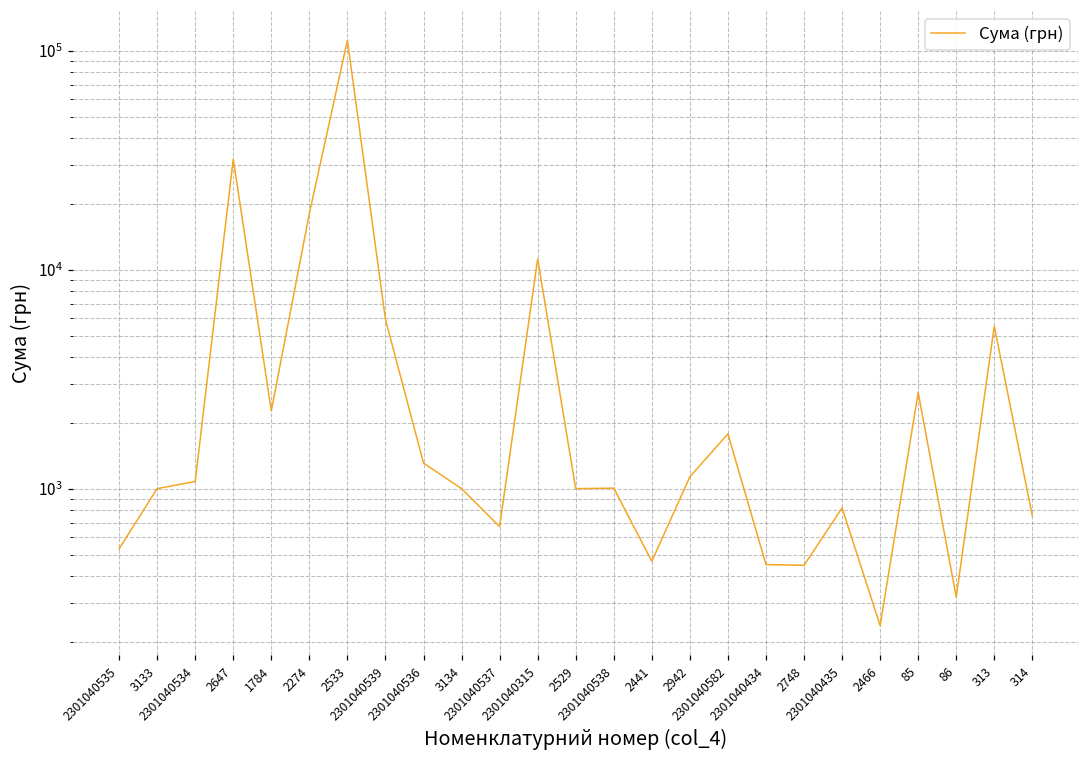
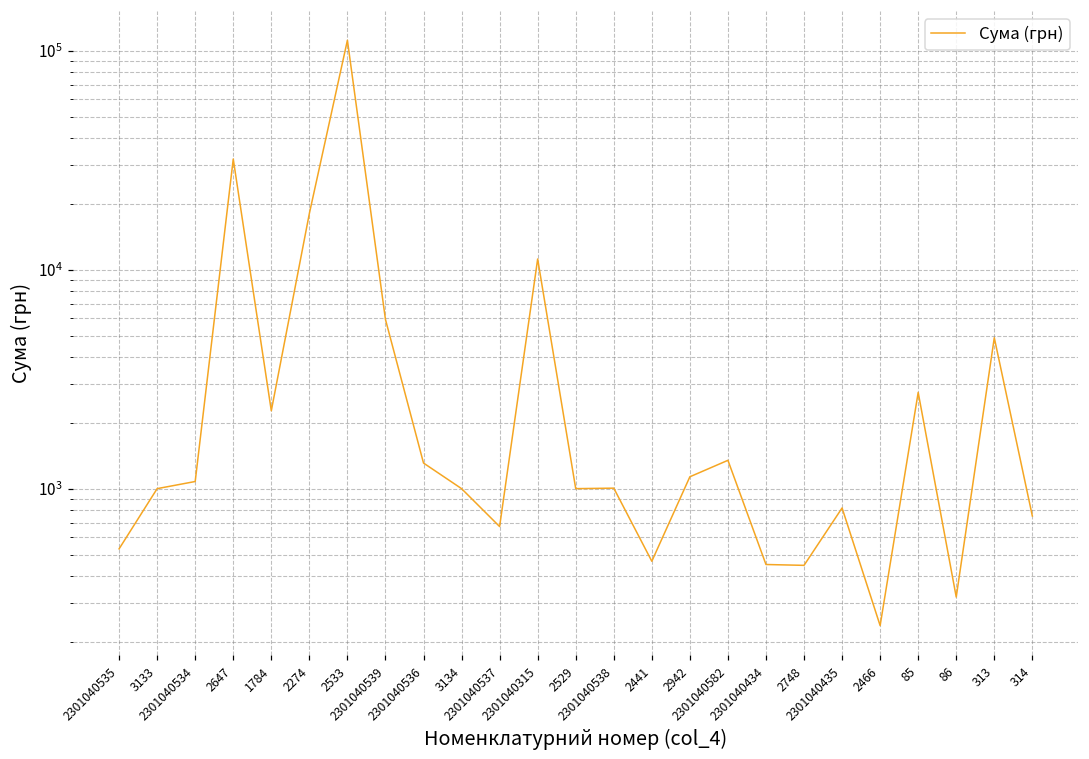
2301040582: 1800 -> 1300
313: 5500 -> 4900
